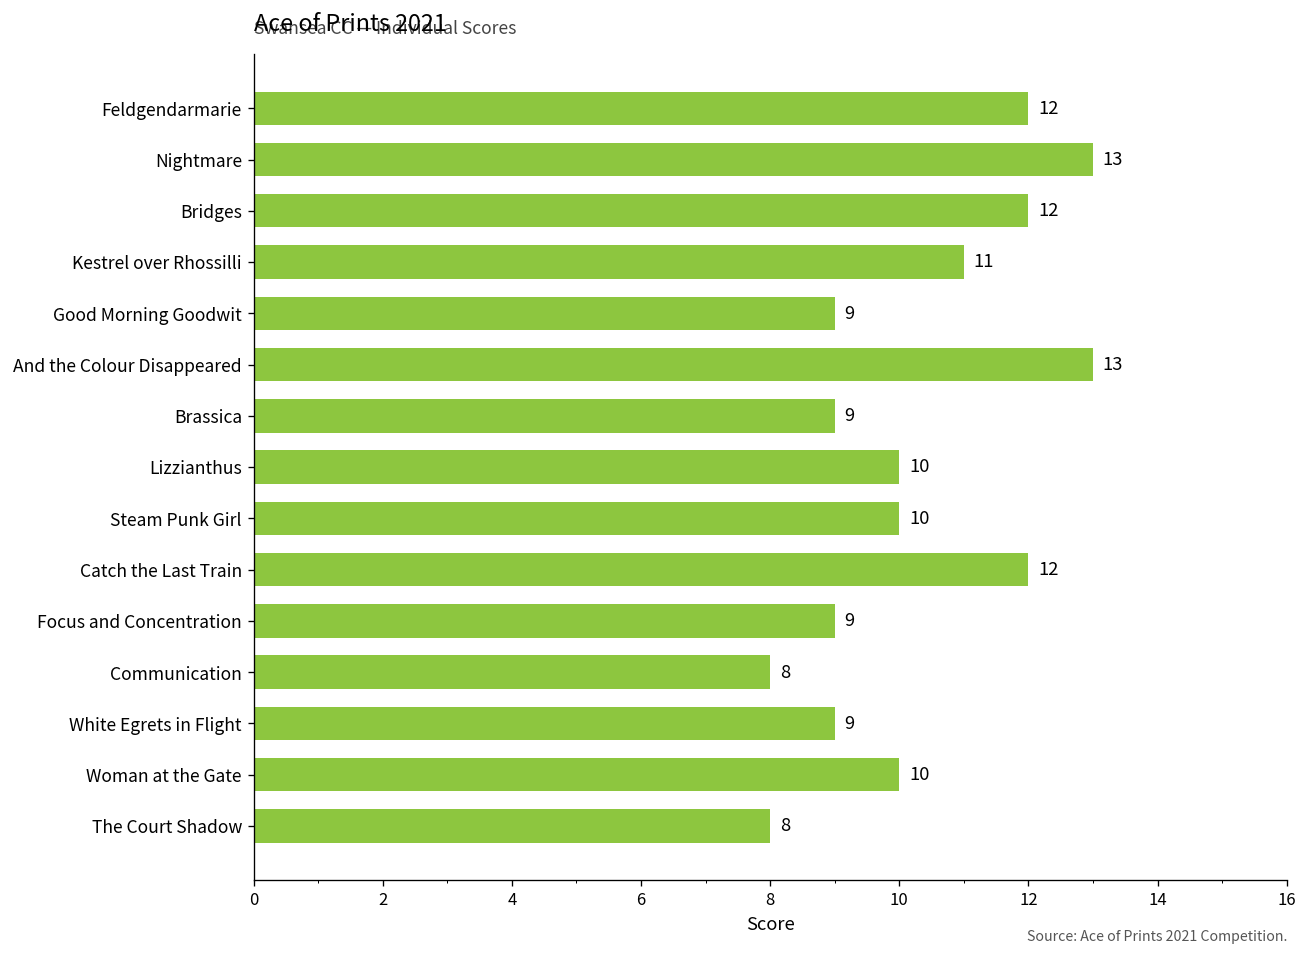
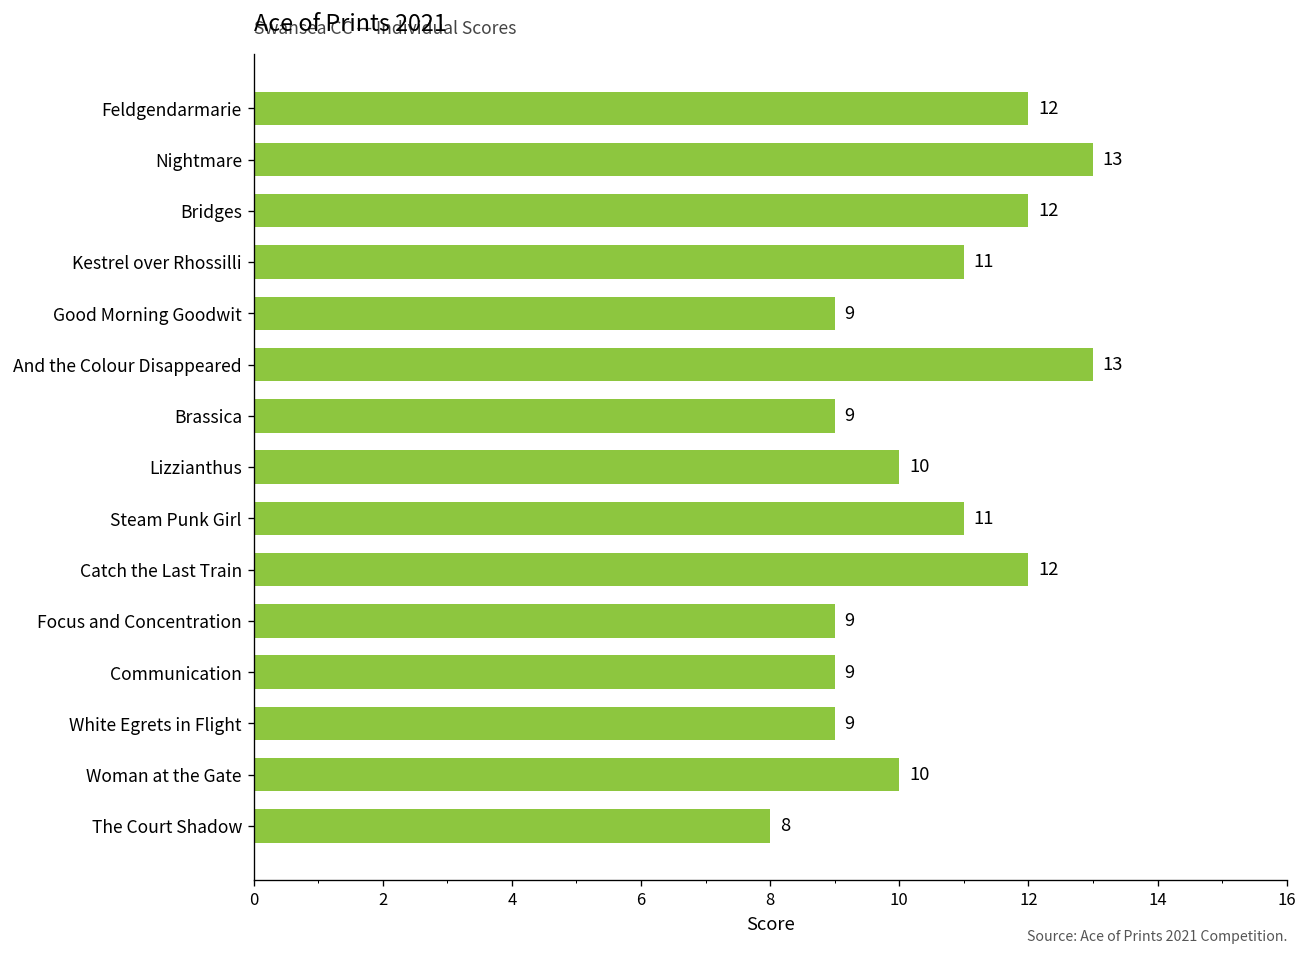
Steam Punk Girl: 10 -> 11
Communication: 8 -> 9
